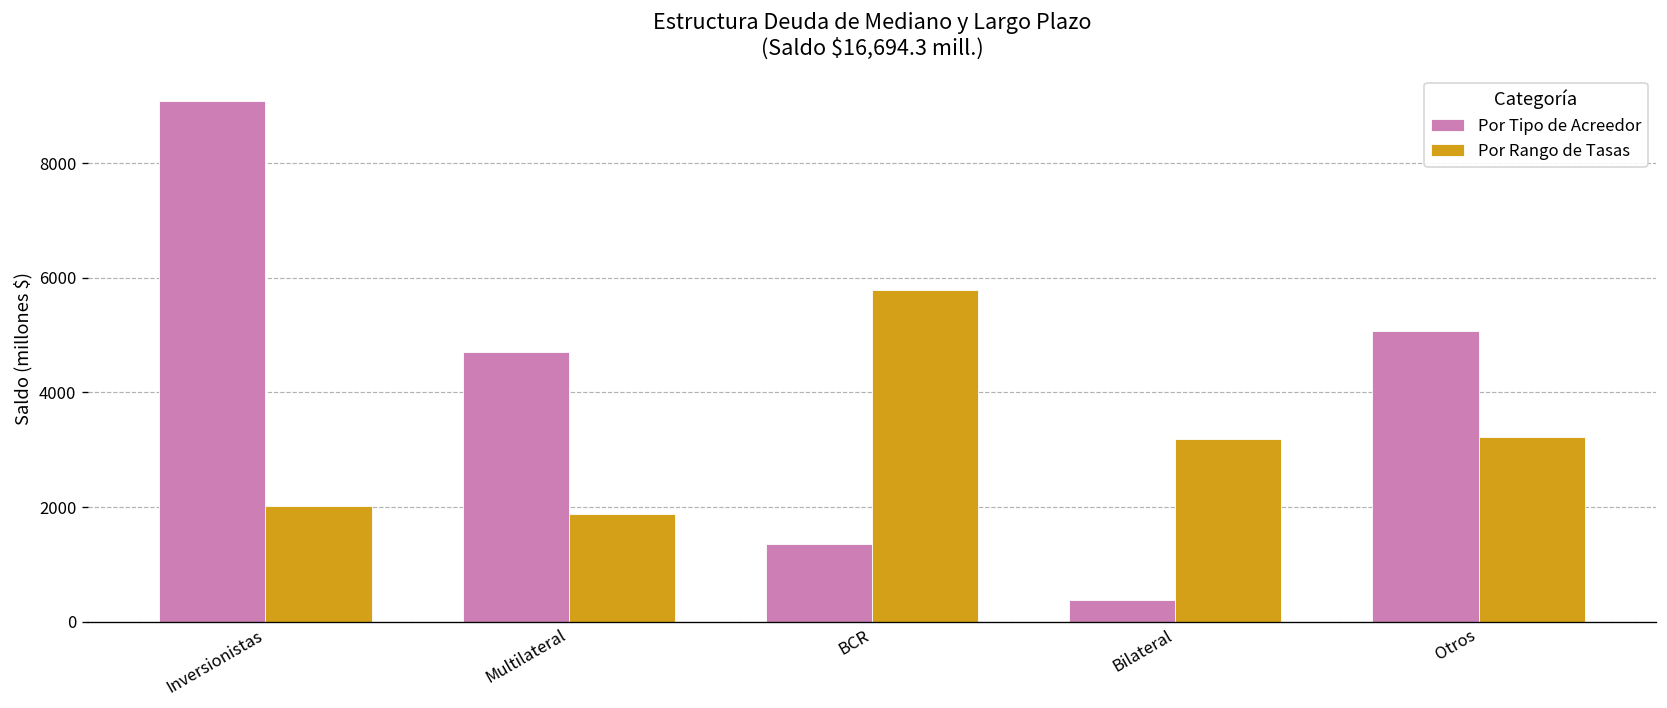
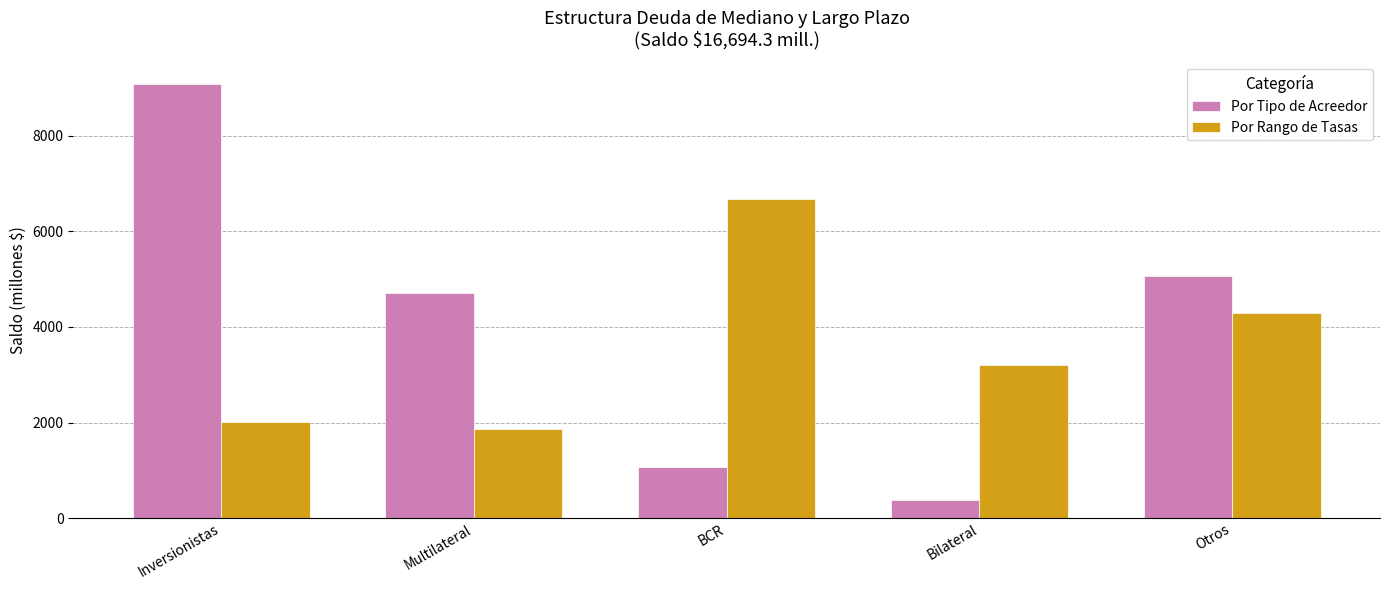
Por Tipo de Acreedor, BCR: 1400 -> 1100
Por Rango de Tasas, BCR: 5800 -> 6700
Por Rango de Tasas, Otros: 3200 -> 4300
